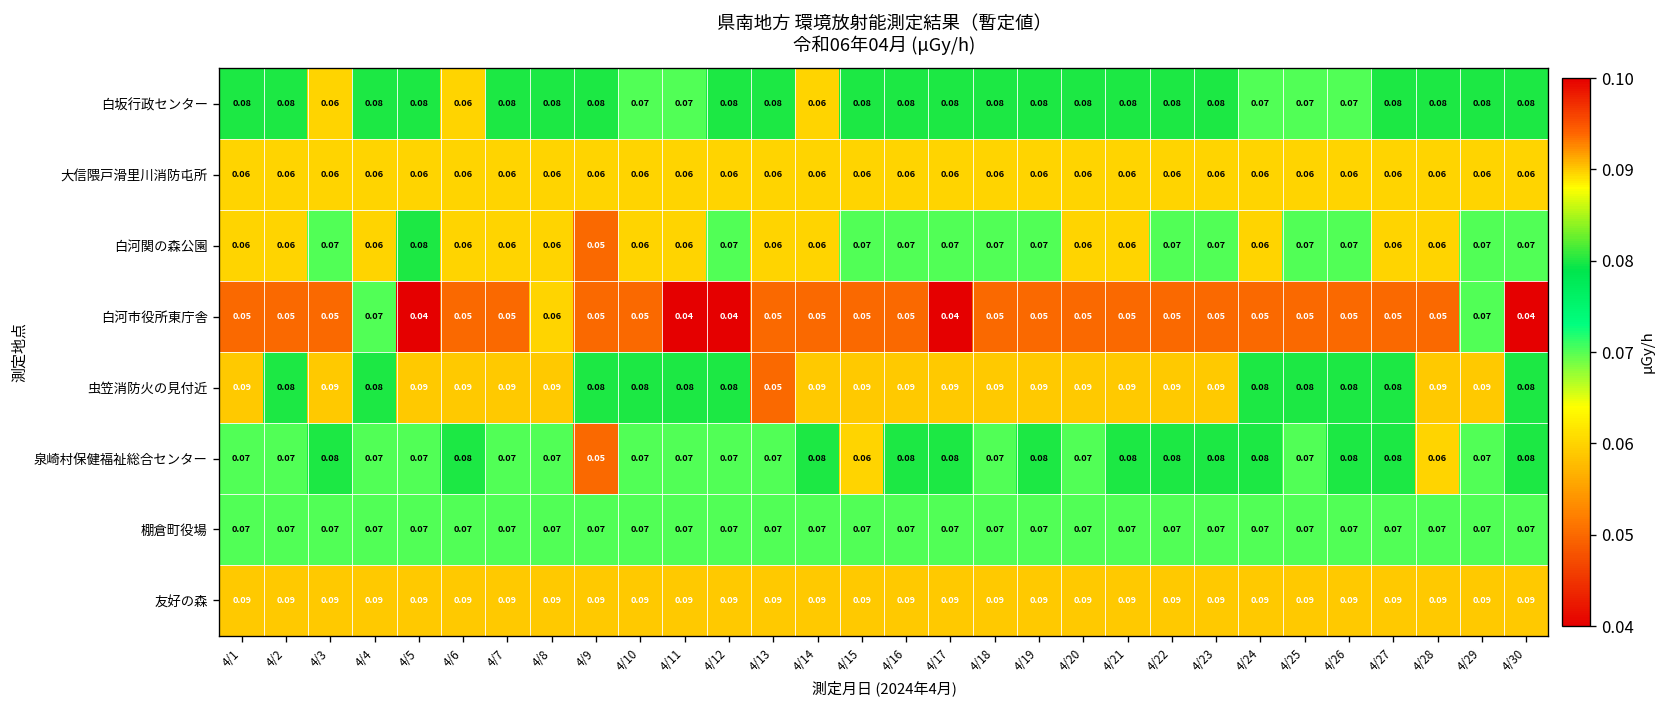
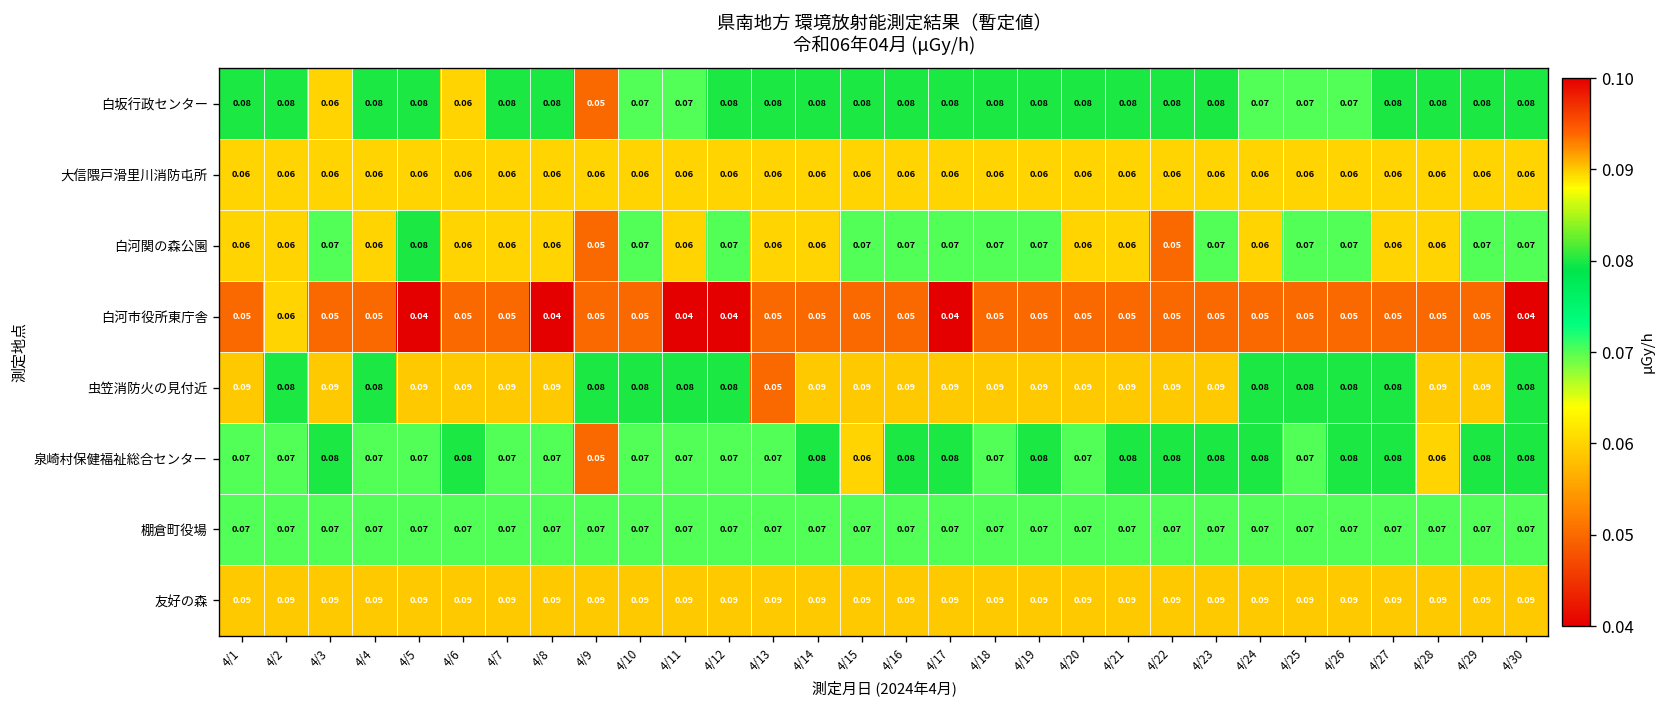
白坂行政センター, 4/9: 0.08 -> 0.05
白坂行政センター, 4/14: 0.06 -> 0.08
白河関の森公園, 4/10: 0.06 -> 0.07
白河関の森公園, 4/22: 0.07 -> 0.05
白河市役所東庁舎, 4/2: 0.05 -> 0.06
白河市役所東庁舎, 4/4: 0.07 -> 0.05
白河市役所東庁舎, 4/8: 0.06 -> 0.04
白河市役所東庁舎, 4/29: 0.07 -> 0.05
泉崎村保健福祉総合センター, 4/29: 0.07 -> 0.08
